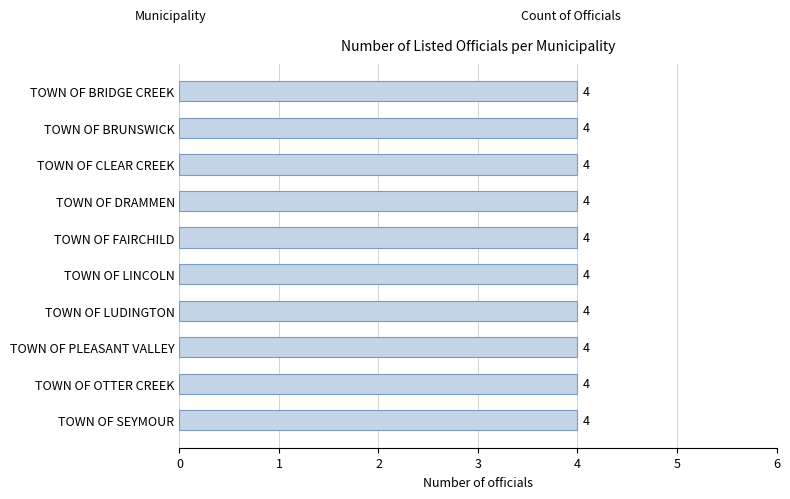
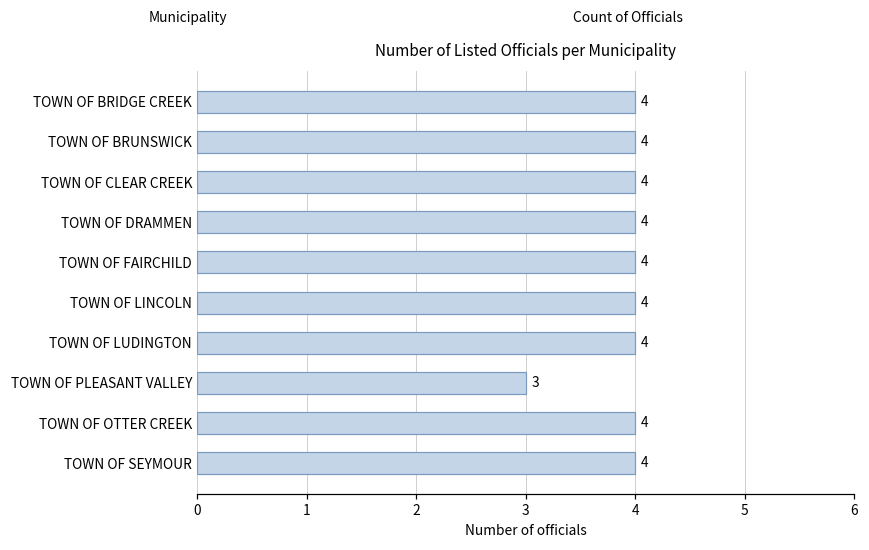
TOWN OF PLEASANT VALLEY: 4 -> 3
